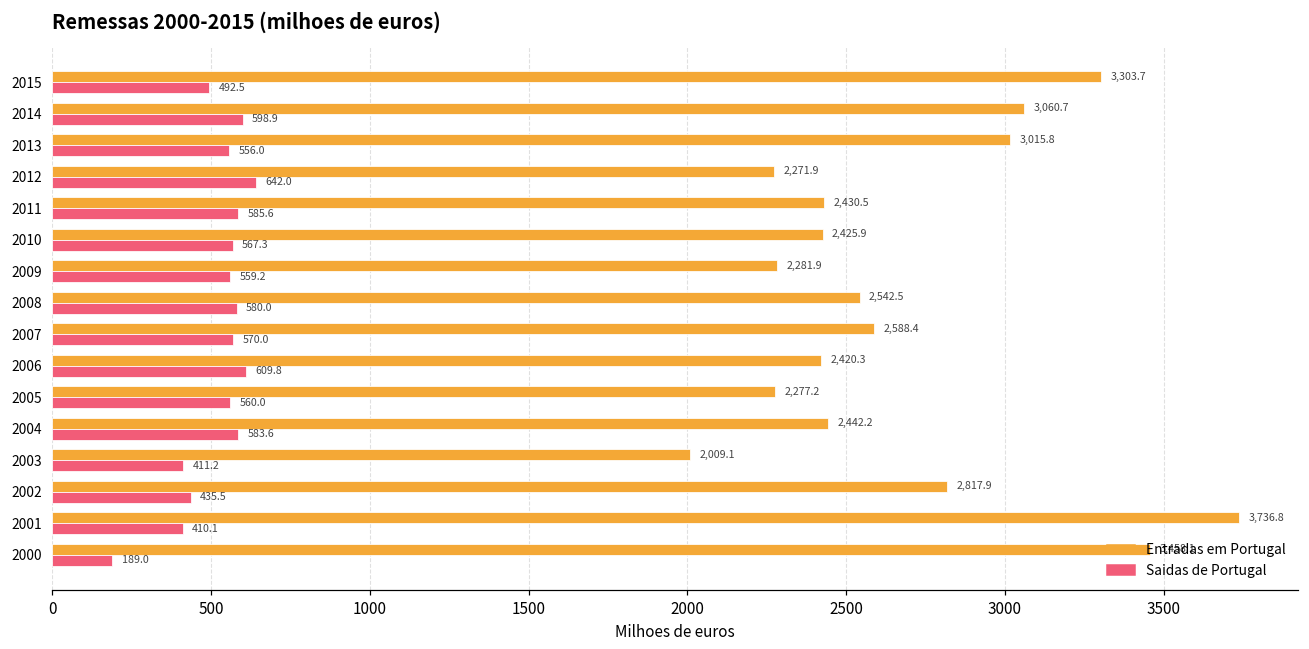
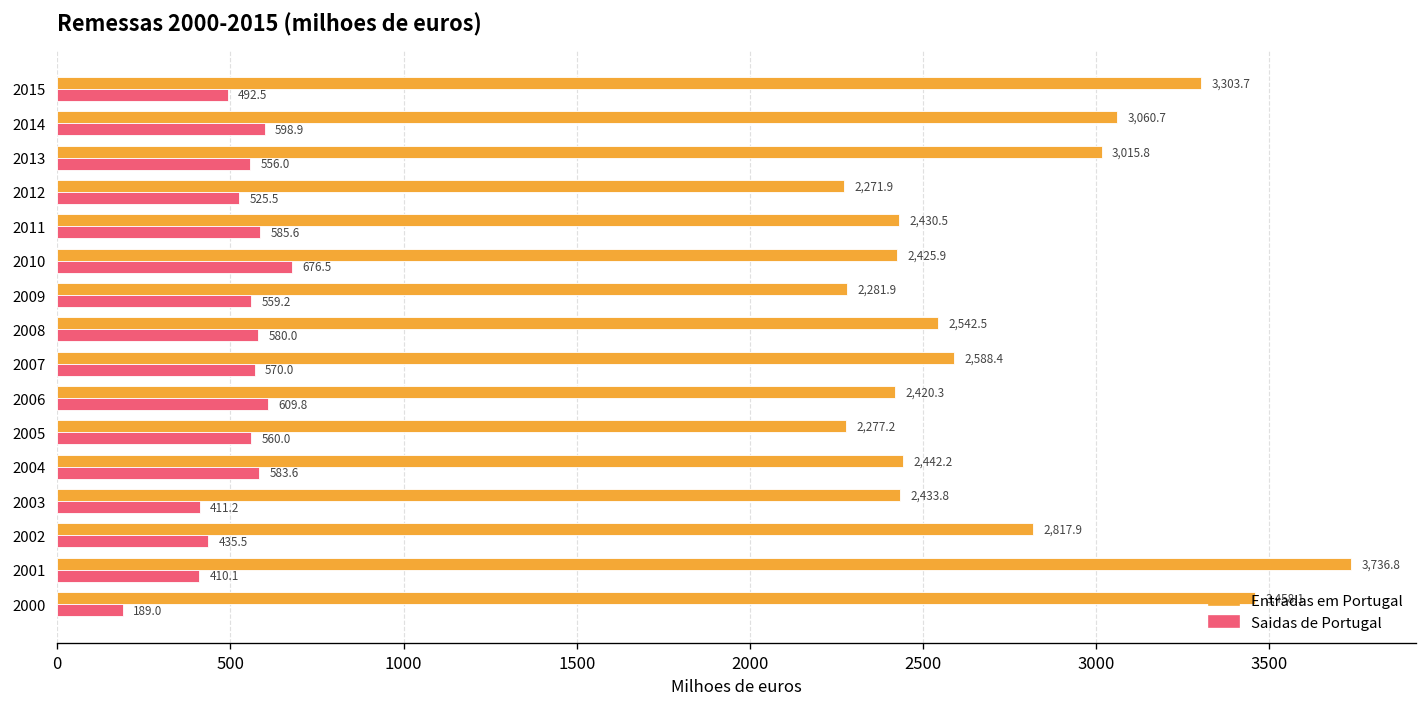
Saidas de Portugal, 2012: 642.0 -> 525.5
Saidas de Portugal, 2010: 567.3 -> 676.5
Entradas em Portugal, 2003: 2,009.1 -> 2,433.8
